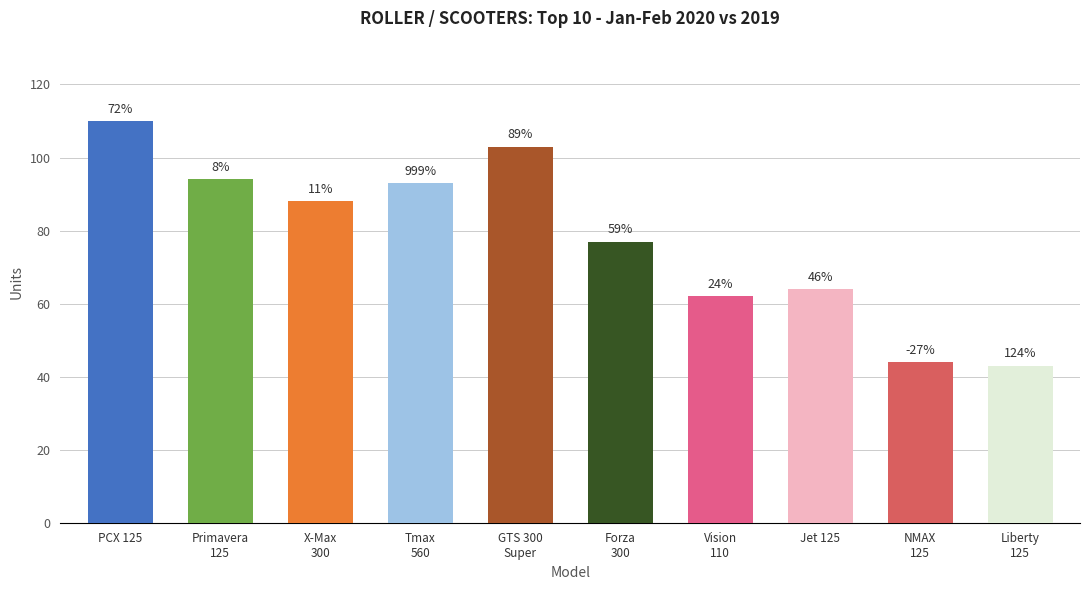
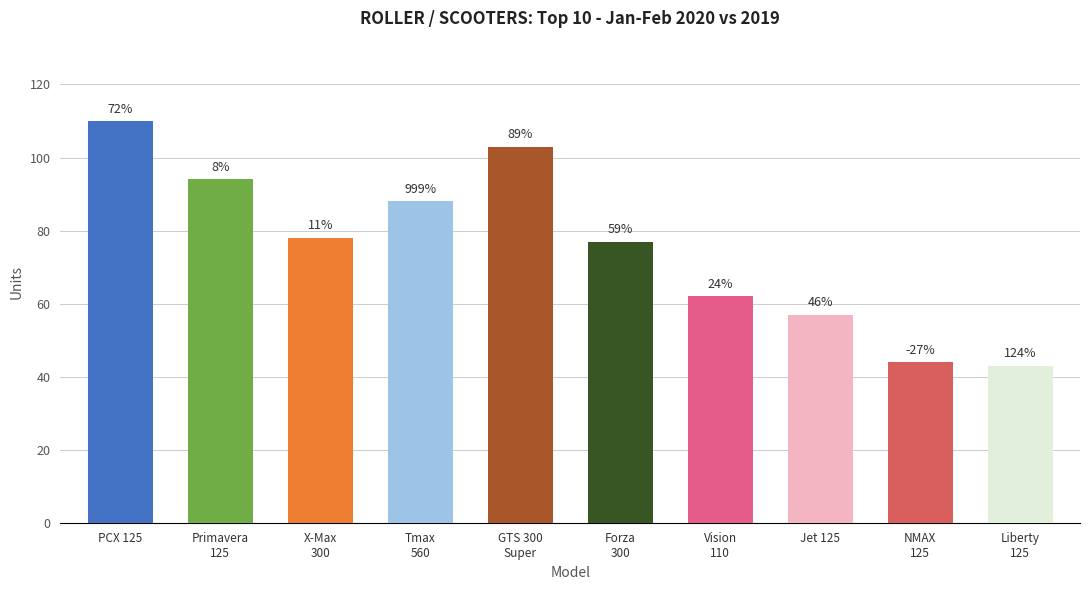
X-Max 300: 88 -> 78
Tmax 560: 93 -> 88
Jet 125: 64 -> 57
